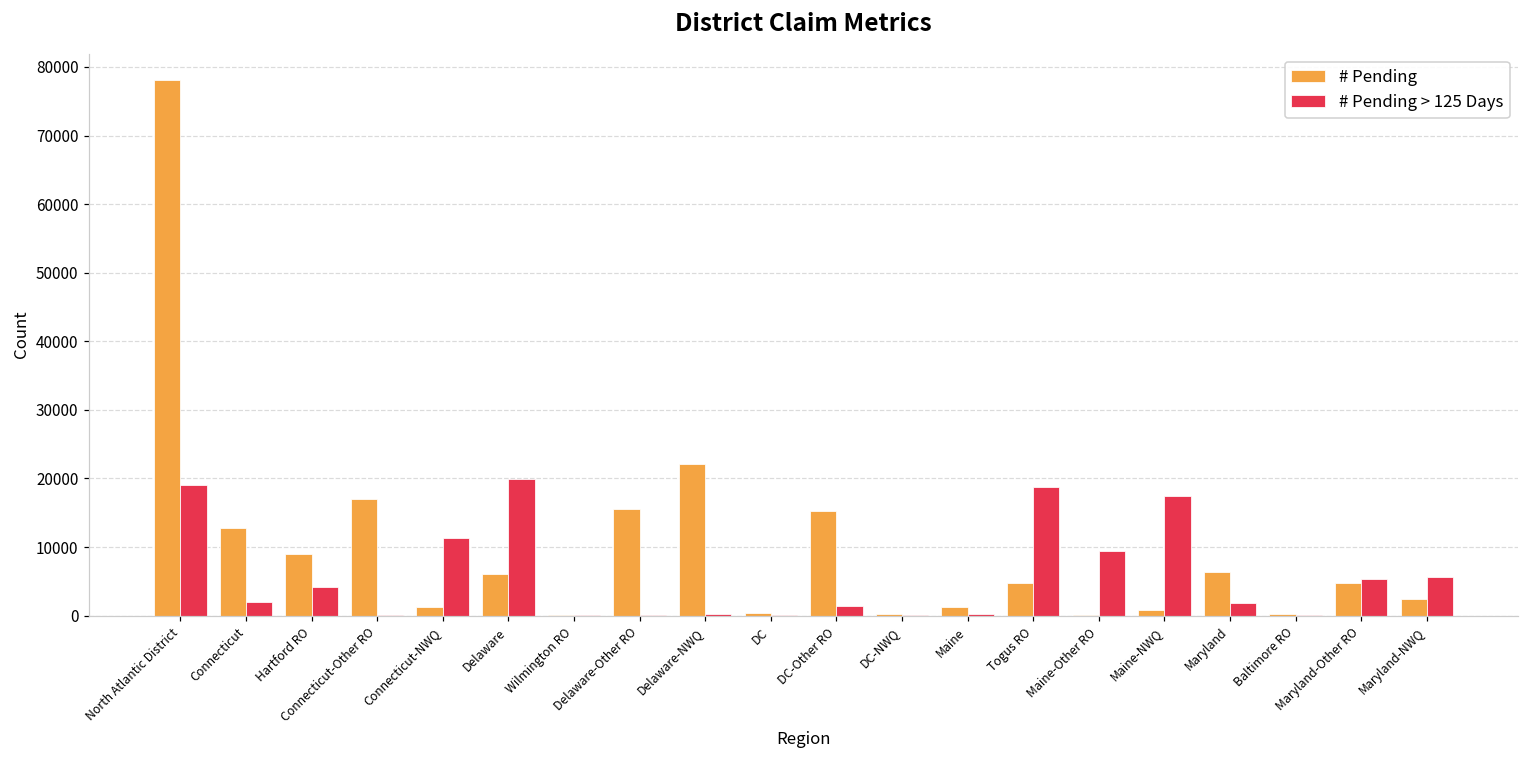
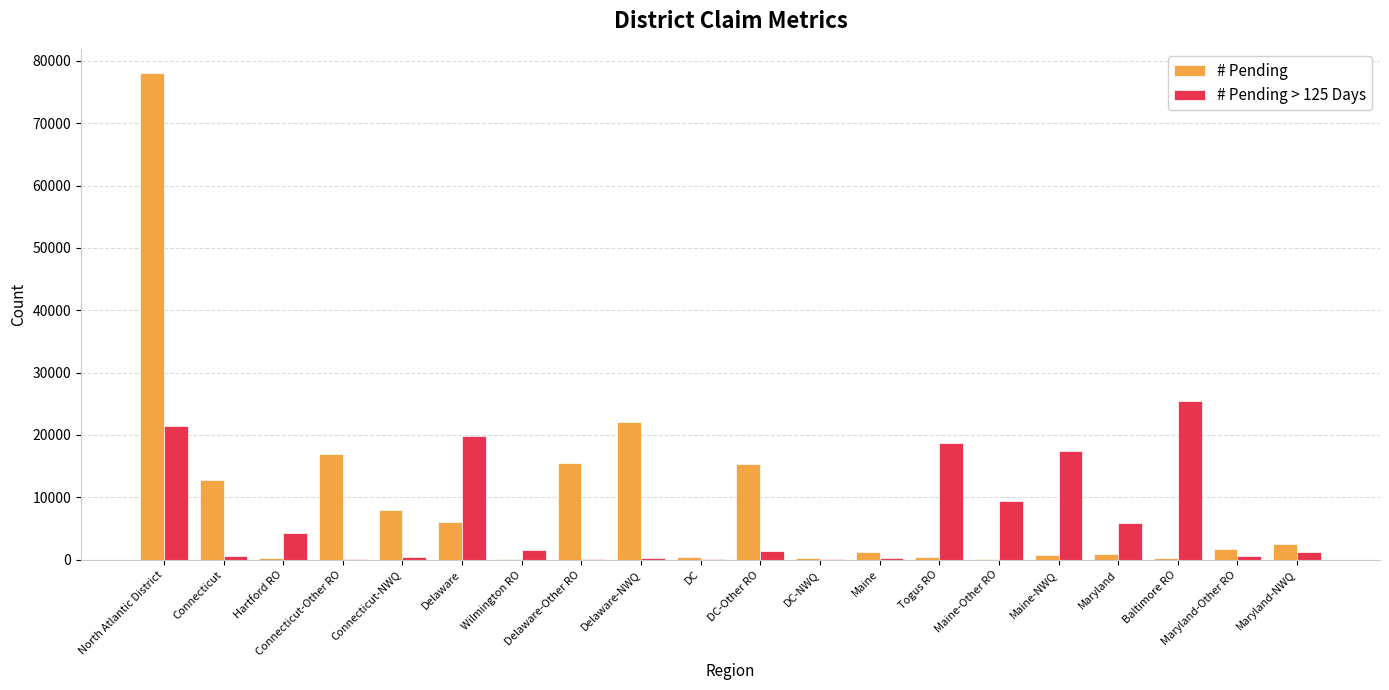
# Pending > 125 Days, North Atlantic District: 19000 -> 21000
# Pending > 125 Days, Connecticut: 2000 -> 1000
# Pending, Hartford RO: 9000 -> 0
# Pending, Connecticut-NWQ: 1000 -> 8000
# Pending > 125 Days, Connecticut-NWQ: 11000 -> 0
# Pending > 125 Days, Wilmington RO: 0 -> 2000
# Pending, Togus RO: 5000 -> 0
# Pending, Maryland: 6000 -> 1000
# Pending > 125 Days, Maryland: 2000 -> 6000
# Pending > 125 Days, Baltimore RO: 0 -> 25000
# Pending, Maryland-Other RO: 5000 -> 2000
# Pending > 125 Days, Maryland-Other RO: 5000 -> 1000
# Pending > 125 Days, Maryland-NWQ: 6000 -> 1000
